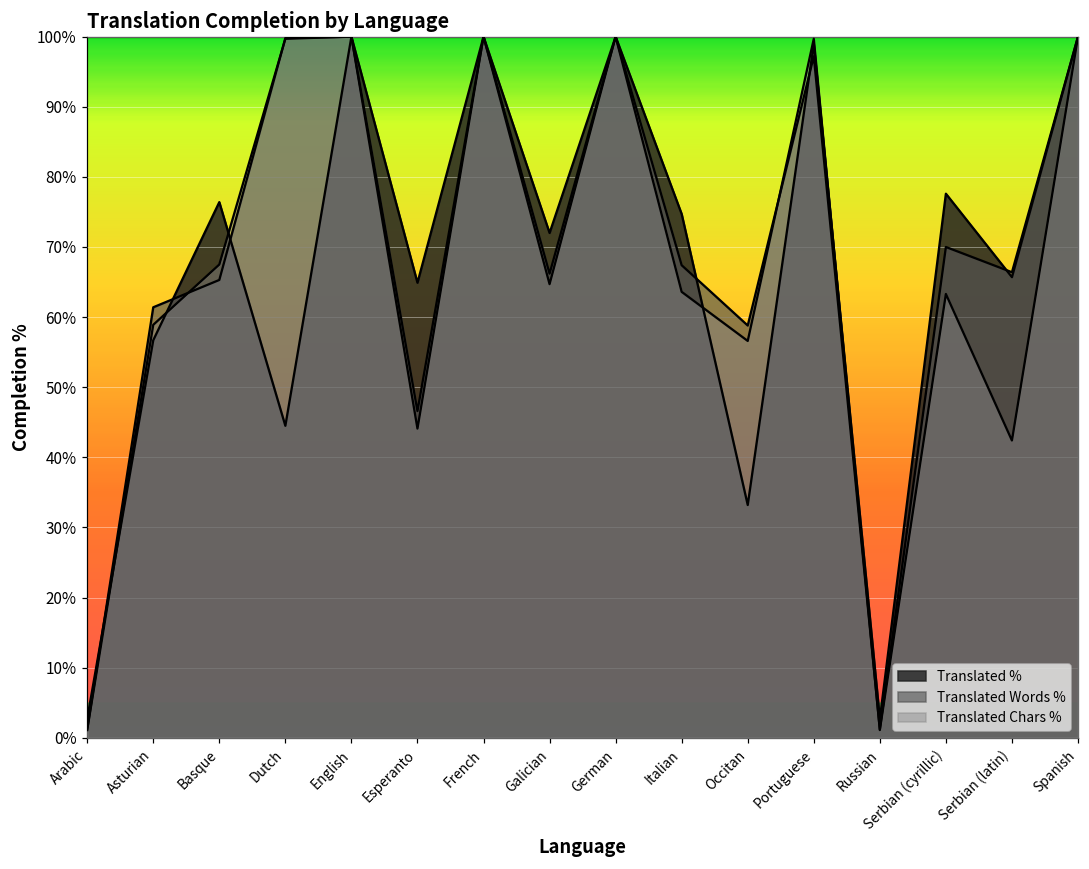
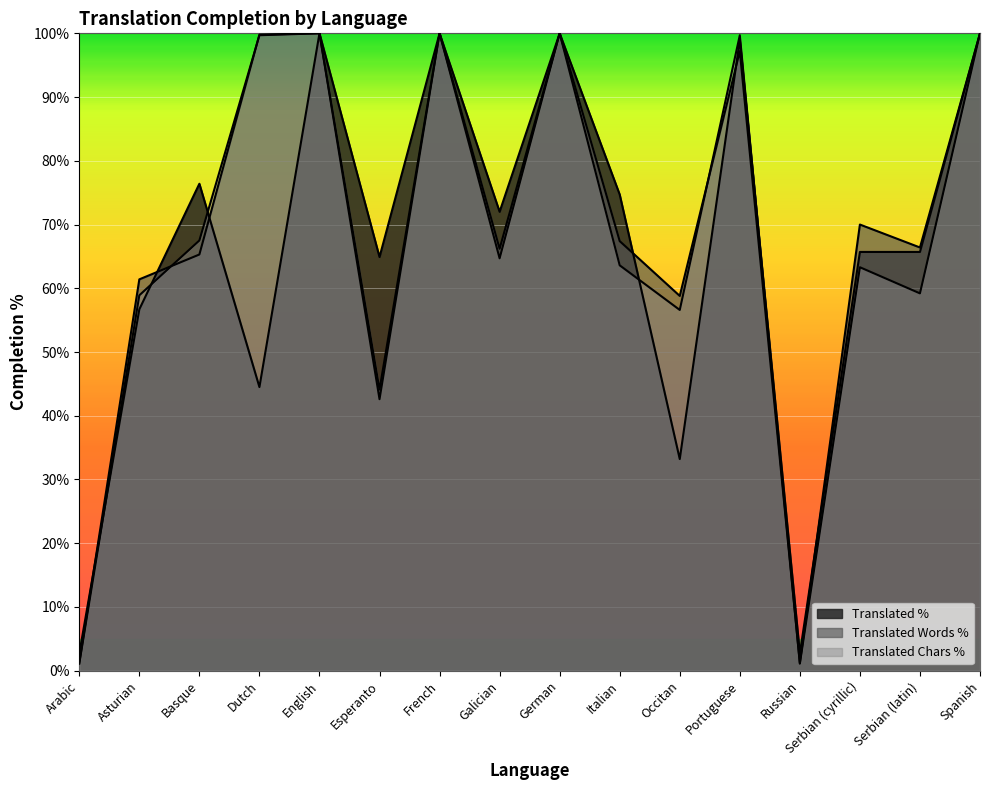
Translated Words %, Esperanto: 47% -> 43%
Translated %, Serbian (cyrillic): 78% -> 66%
Translated Chars %, Serbian (latin): 42% -> 59%
